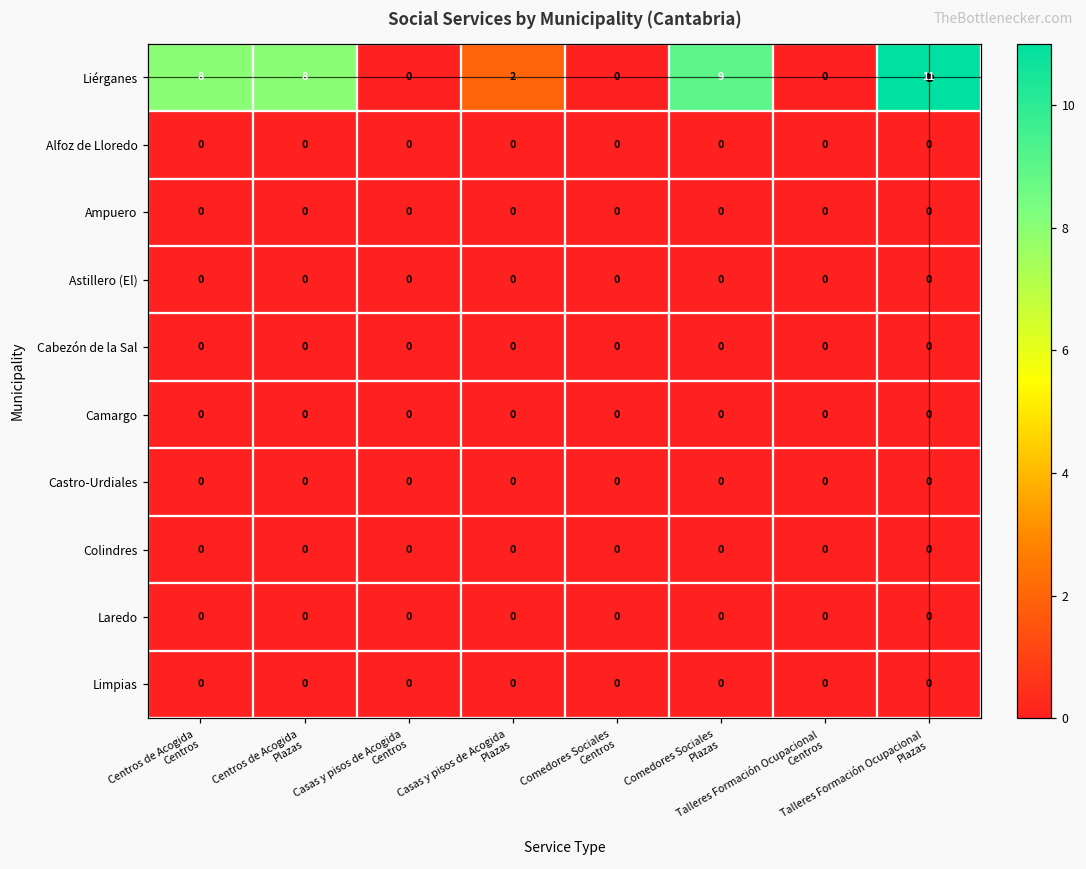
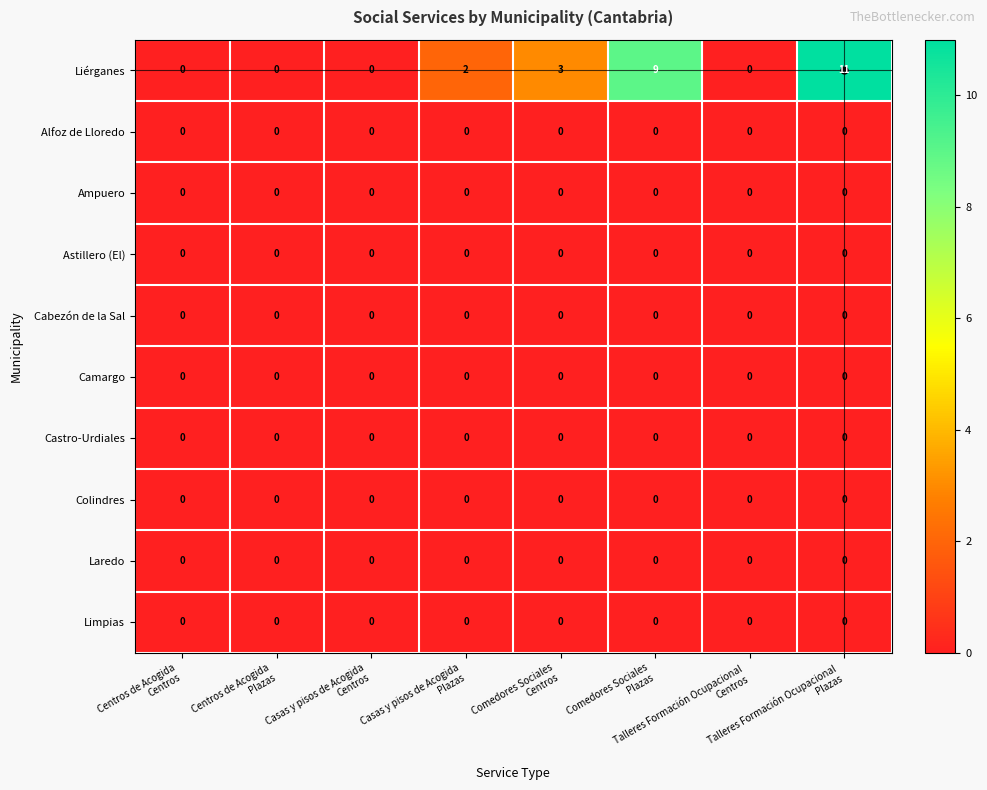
Liérganes, Centros de Acogida Centros: 8 -> 0
Liérganes, Centros de Acogida Plazas: 8 -> 0
Liérganes, Comedores Sociales Centros: 0 -> 3
